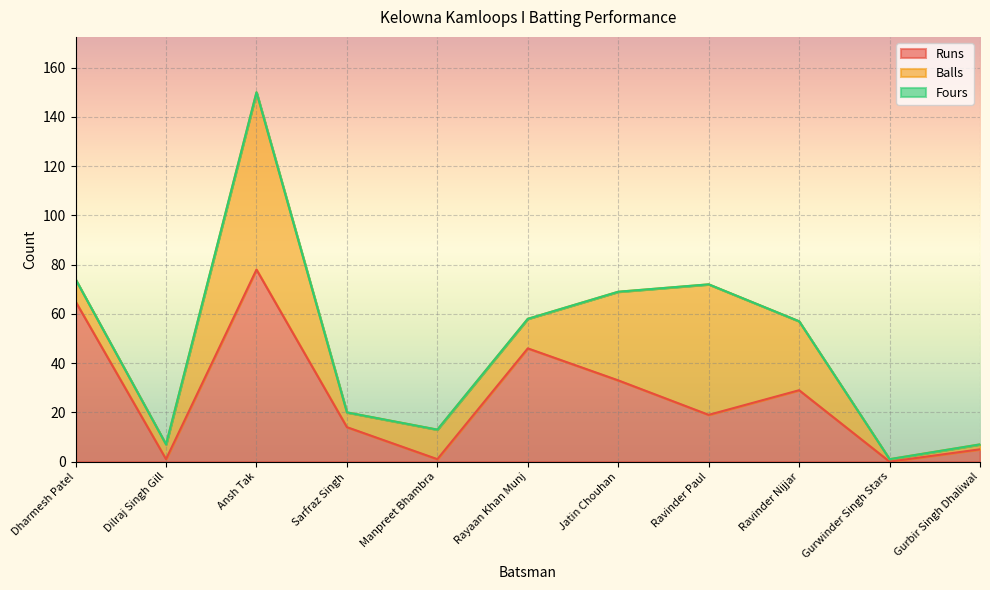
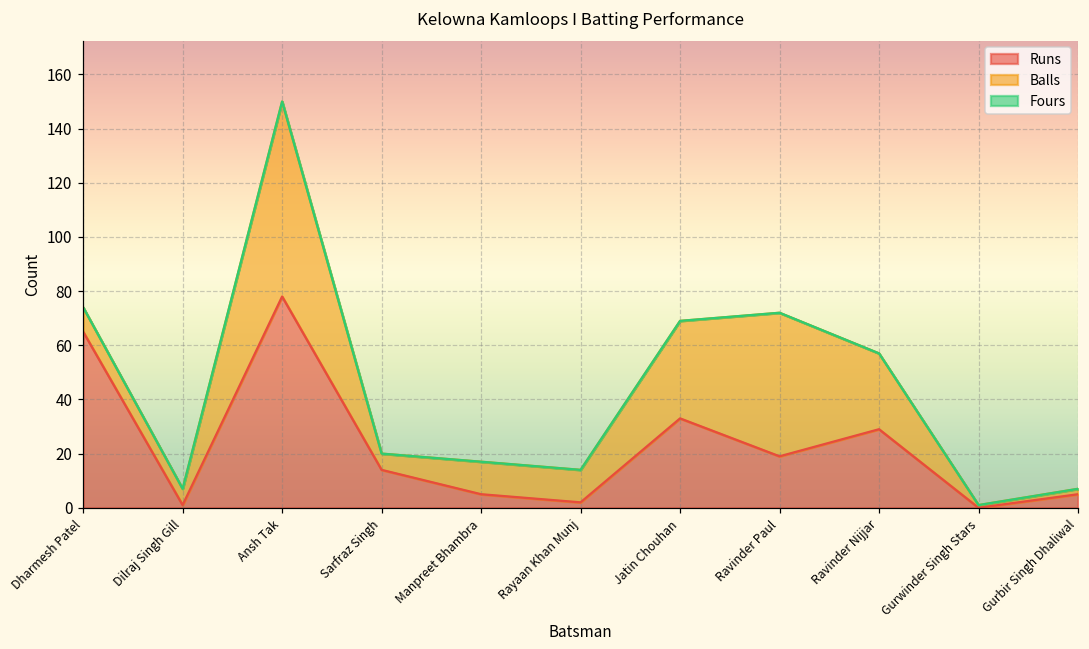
Runs, Manpreet Bhambra: 1 -> 5
Runs, Rayaan Khan Munj: 46 -> 2
